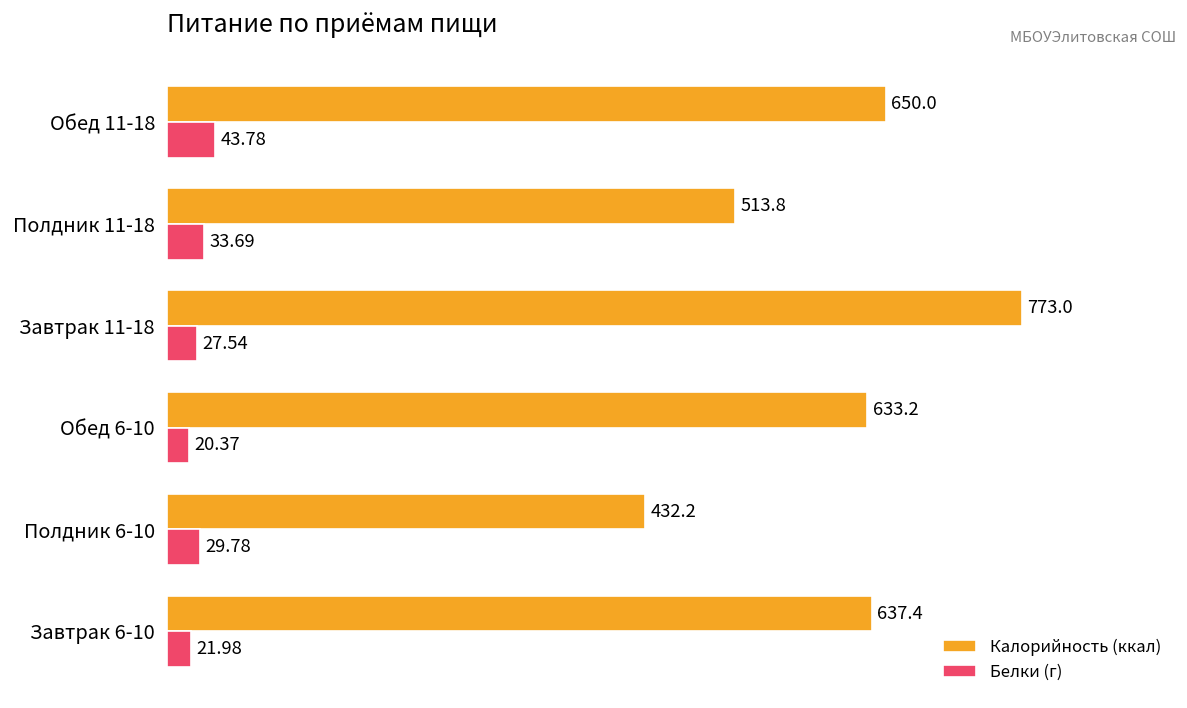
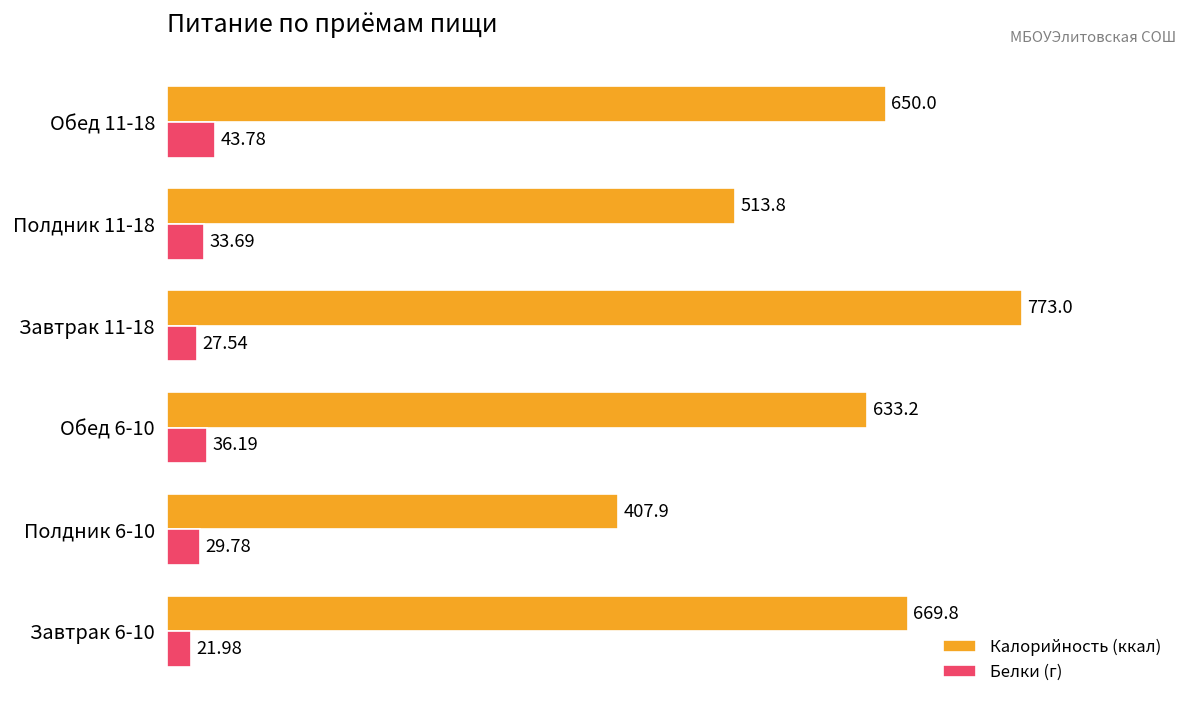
Белки (г), Обед 6-10: 20.37 -> 36.19
Калорийность (ккал), Полдник 6-10: 432.2 -> 407.9
Калорийность (ккал), Завтрак 6-10: 637.4 -> 669.8
